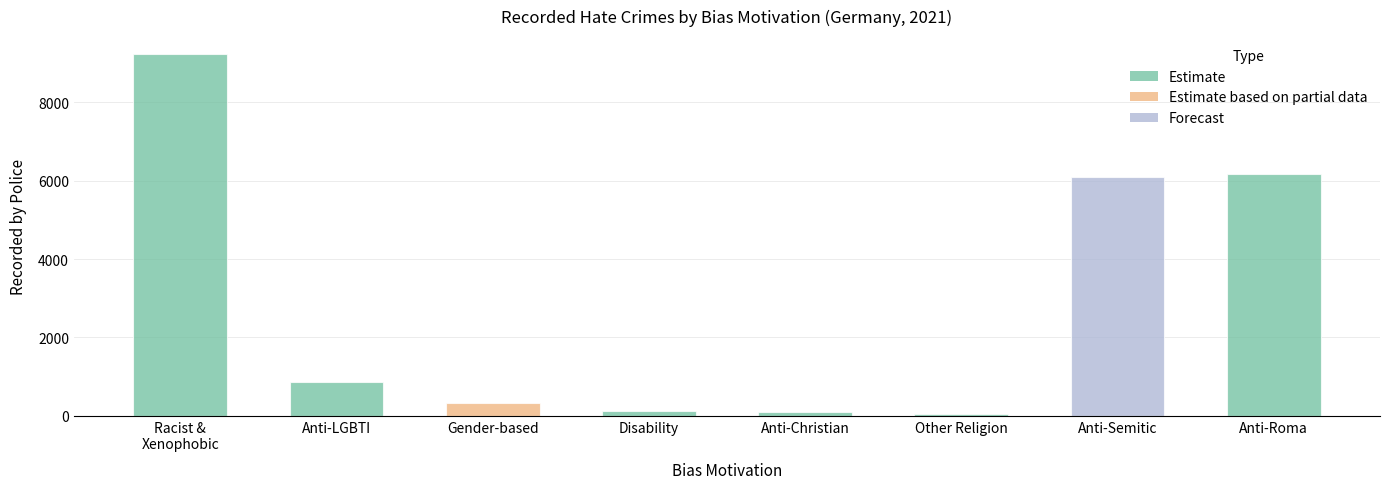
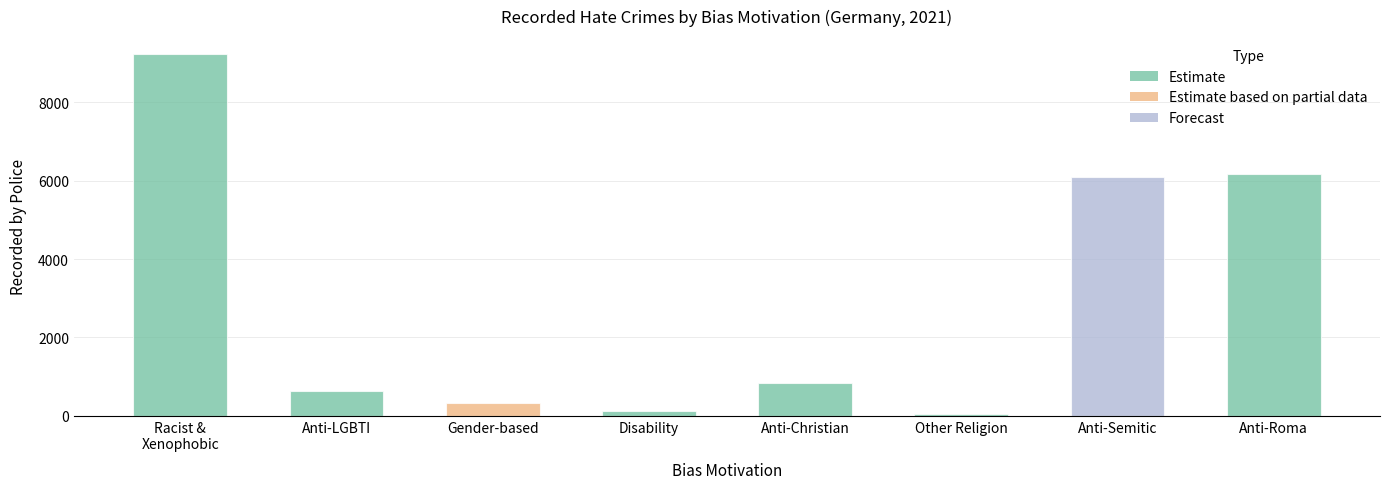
Anti-LGBTI: 900 -> 600
Anti-Christian: 100 -> 900
